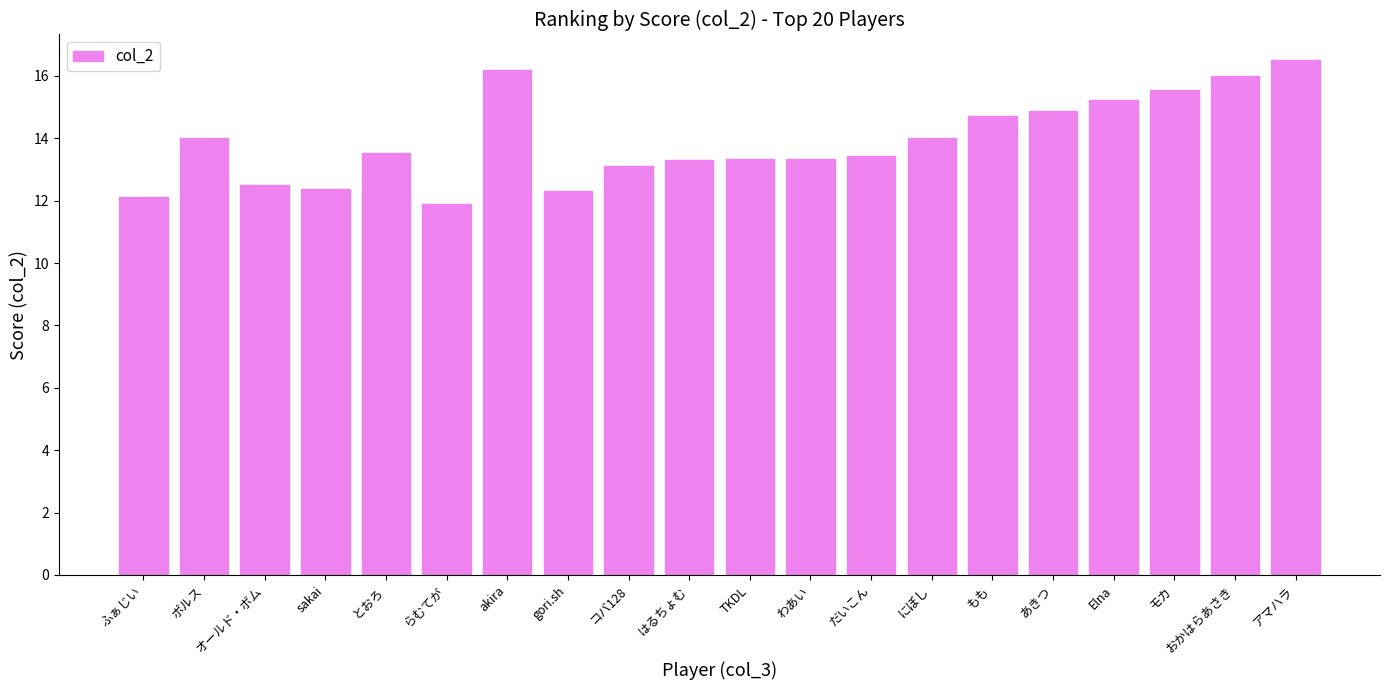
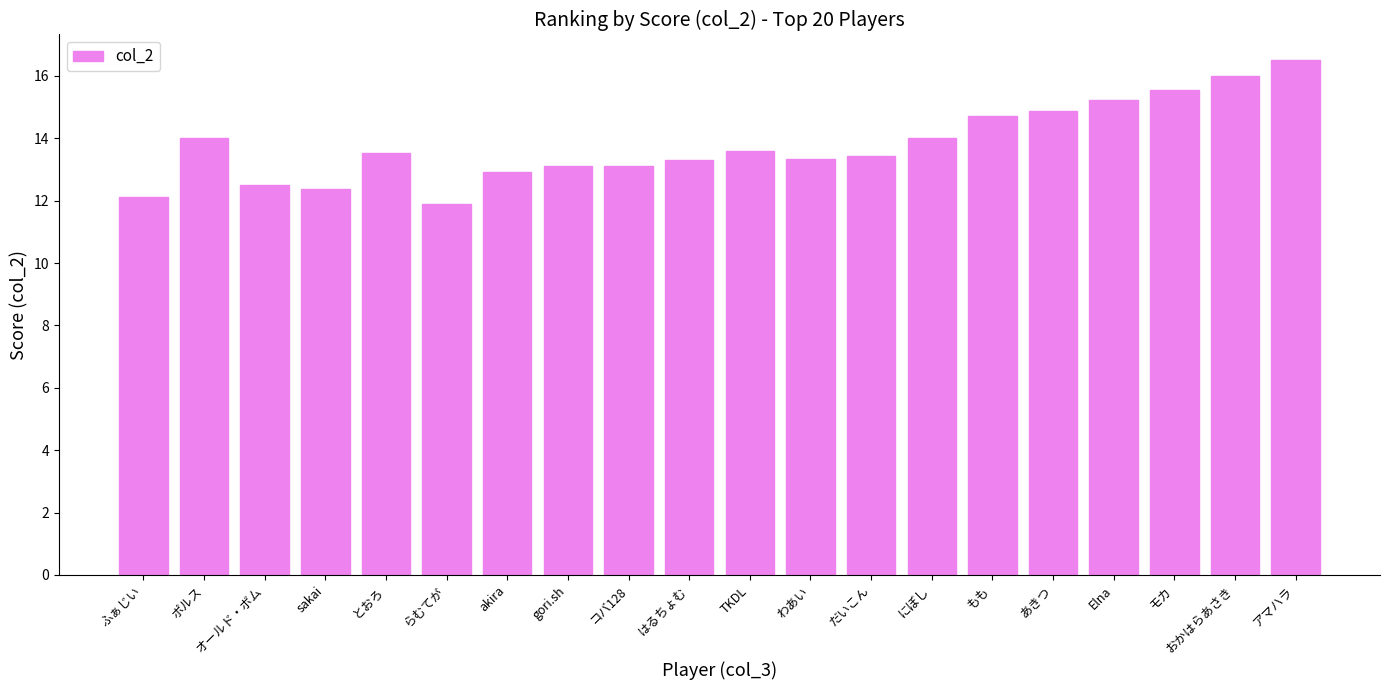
akira: 16.2 -> 12.9
gori.sh: 12.3 -> 13.1
TKDL: 13.3 -> 13.6
